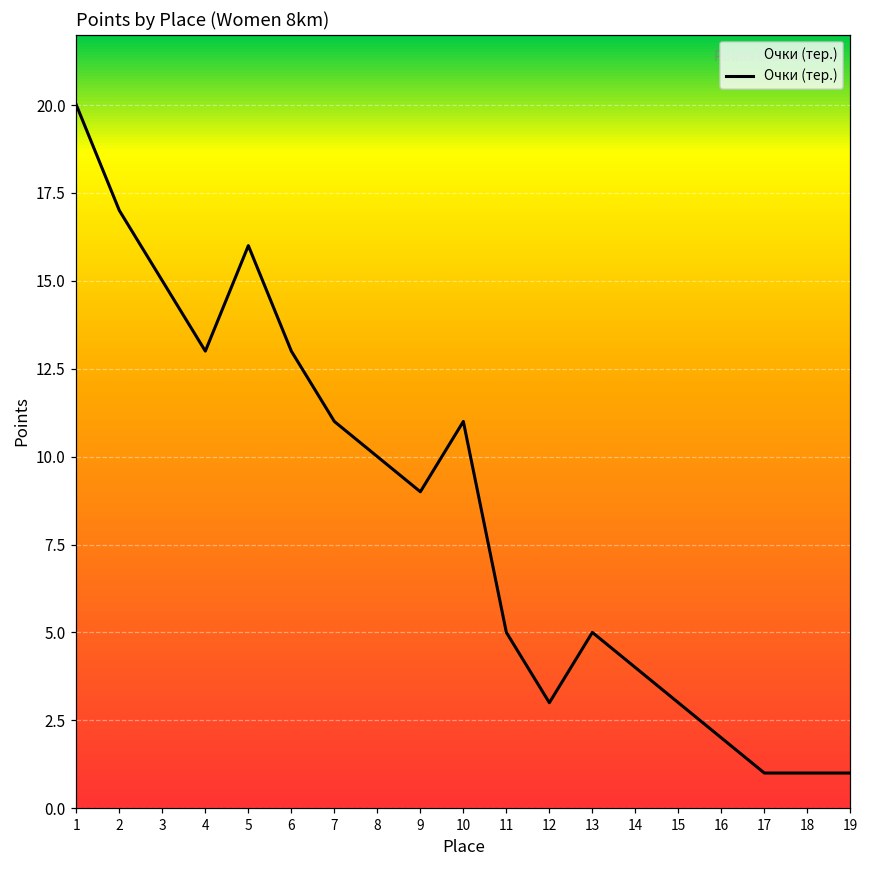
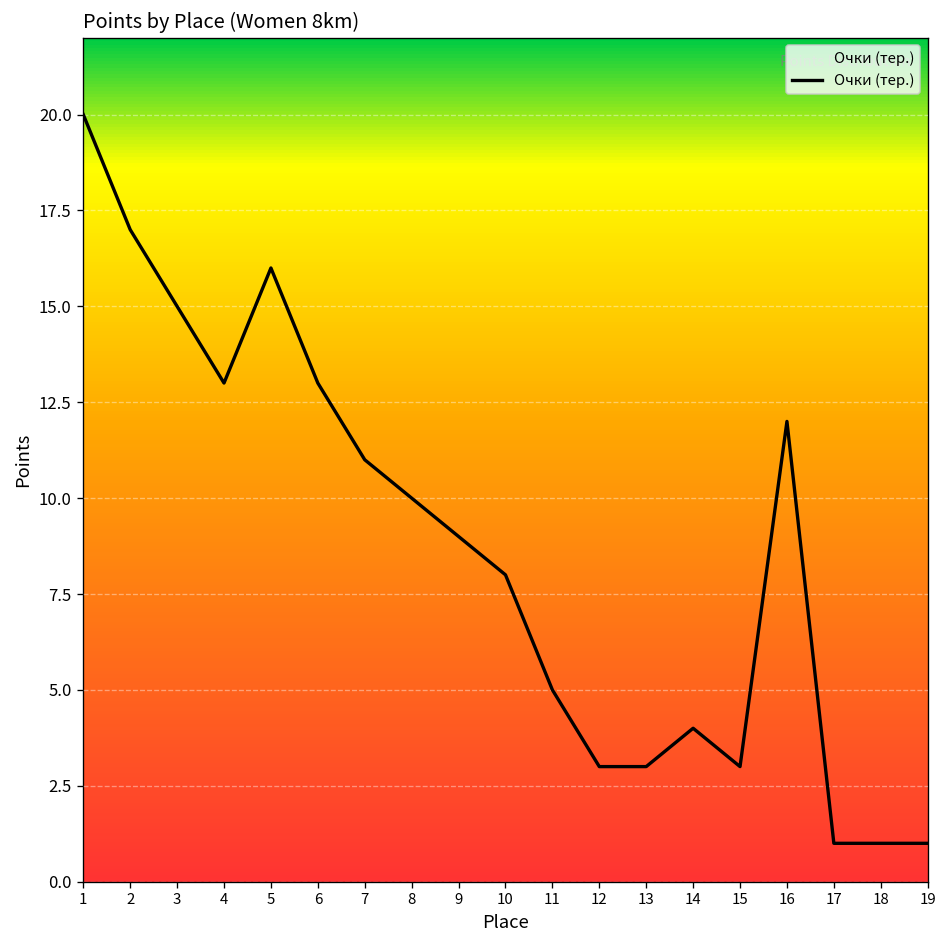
10: 11 -> 8
13: 5 -> 3
16: 2 -> 12
